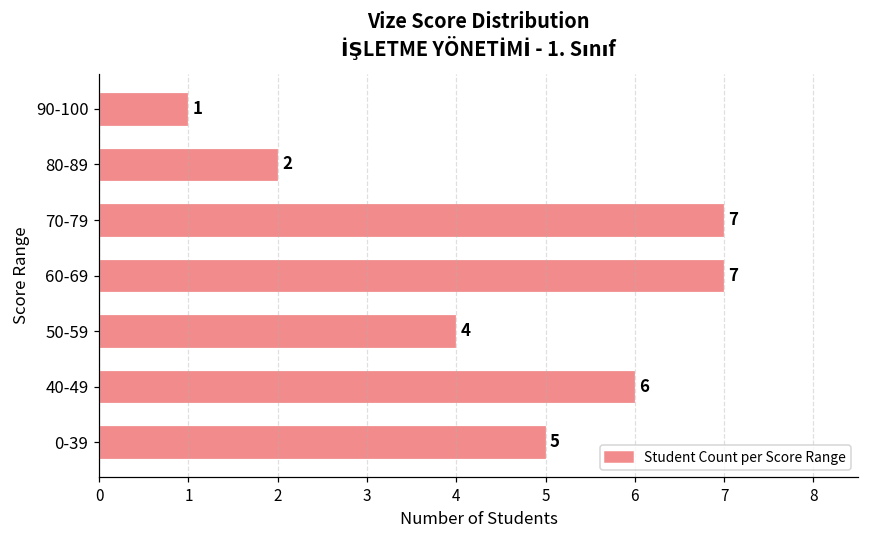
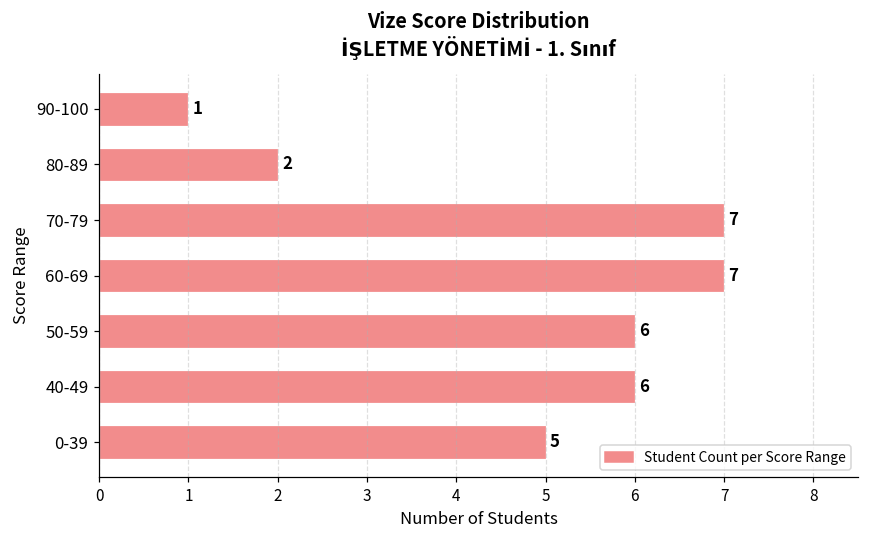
50-59: 4 -> 6
